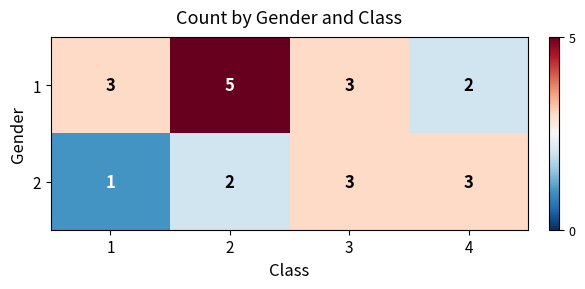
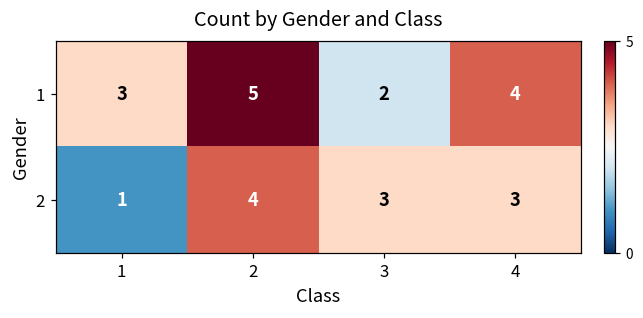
1, 3: 3 -> 2
1, 4: 2 -> 4
2, 2: 2 -> 4
